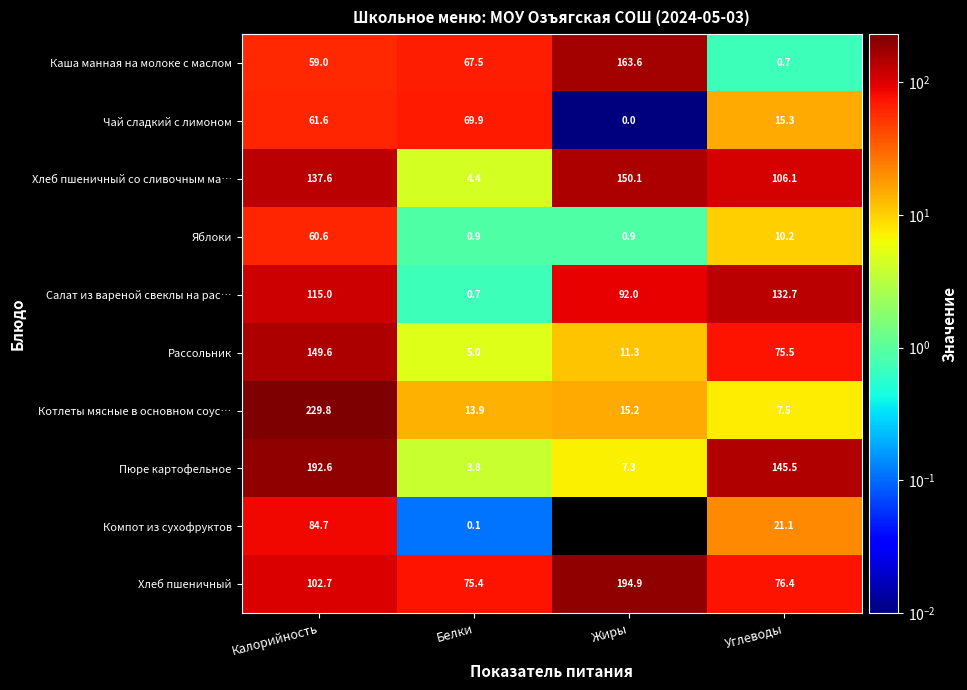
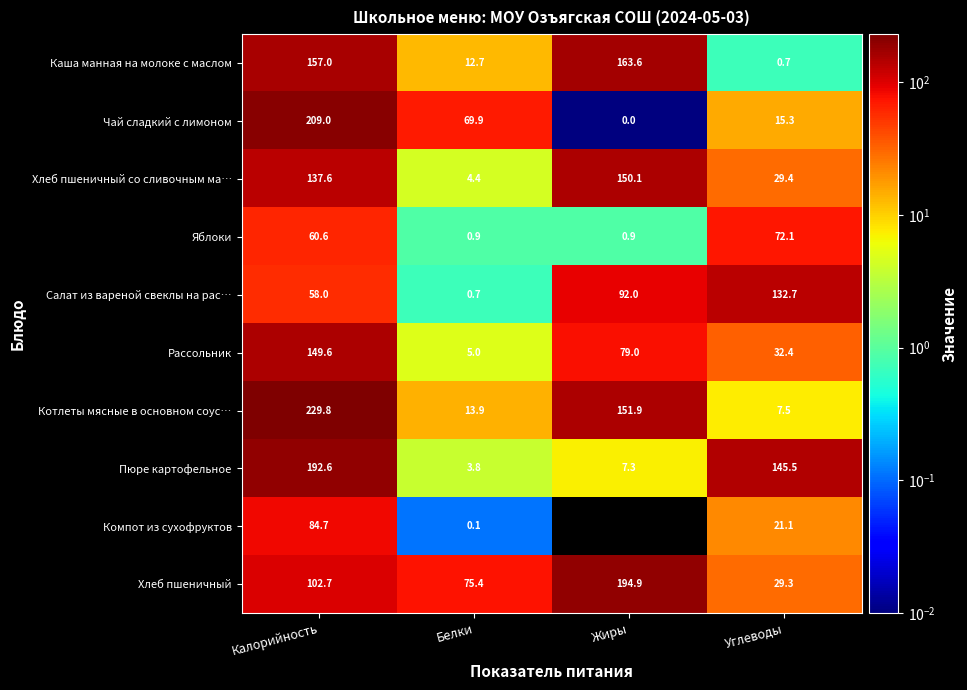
Каша манная на молоке с маслом, Калорийность: 59.0 -> 157.0
Каша манная на молоке с маслом, Белки: 67.5 -> 12.7
Чай сладкий с лимоном, Калорийность: 61.6 -> 209.0
Хлеб пшеничный со сливочным ма…, Углеводы: 106.1 -> 29.4
Яблоки, Углеводы: 10.2 -> 72.1
Салат из вареной свеклы на рас…, Калорийность: 115.0 -> 58.0
Рассольник, Жиры: 11.3 -> 79.0
Рассольник, Углеводы: 75.5 -> 32.4
Котлеты мясные в основном соус…, Жиры: 15.2 -> 151.9
Хлеб пшеничный, Углеводы: 76.4 -> 29.3
